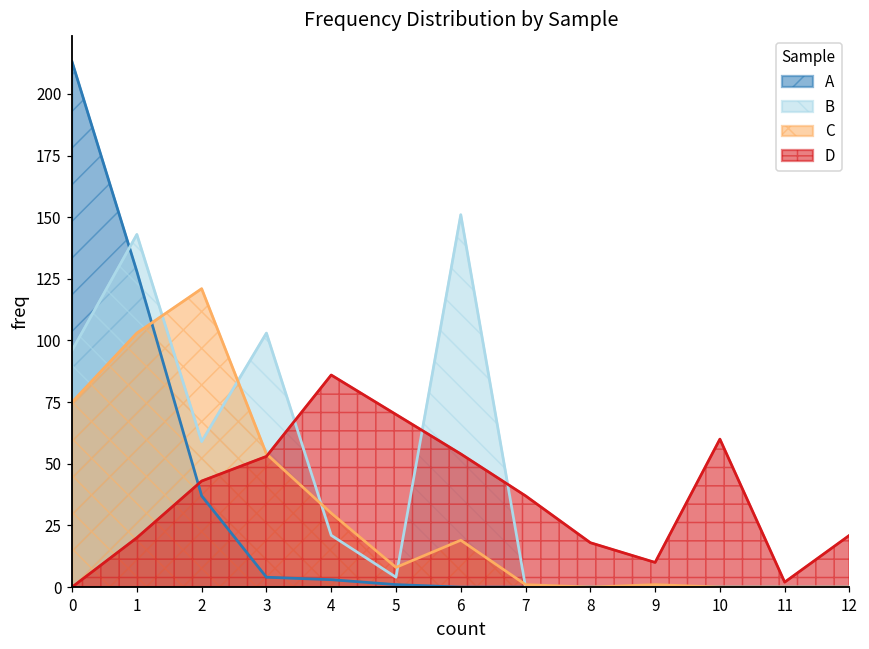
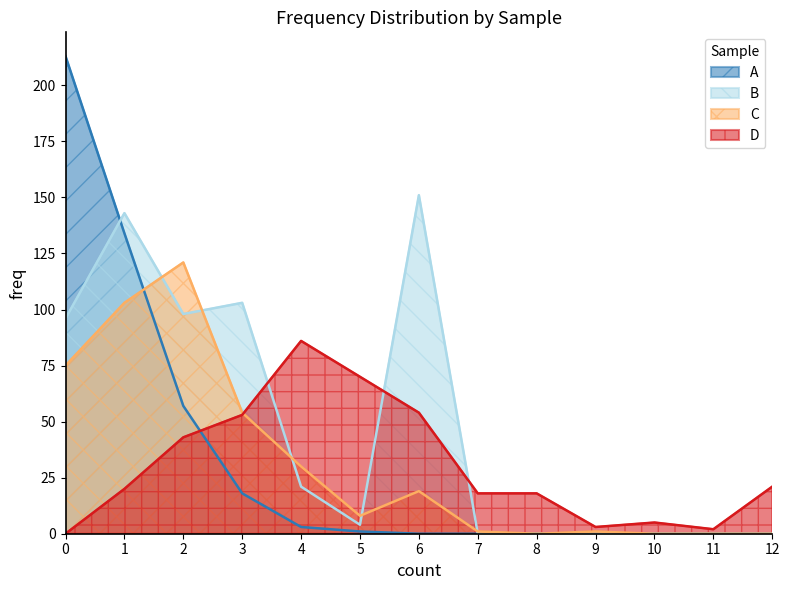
A, 1: 128 -> 134
A, 2: 37 -> 57
B, 2: 59 -> 98
A, 3: 4 -> 18
D, 7: 37 -> 18
D, 9: 10 -> 3
D, 10: 60 -> 5
